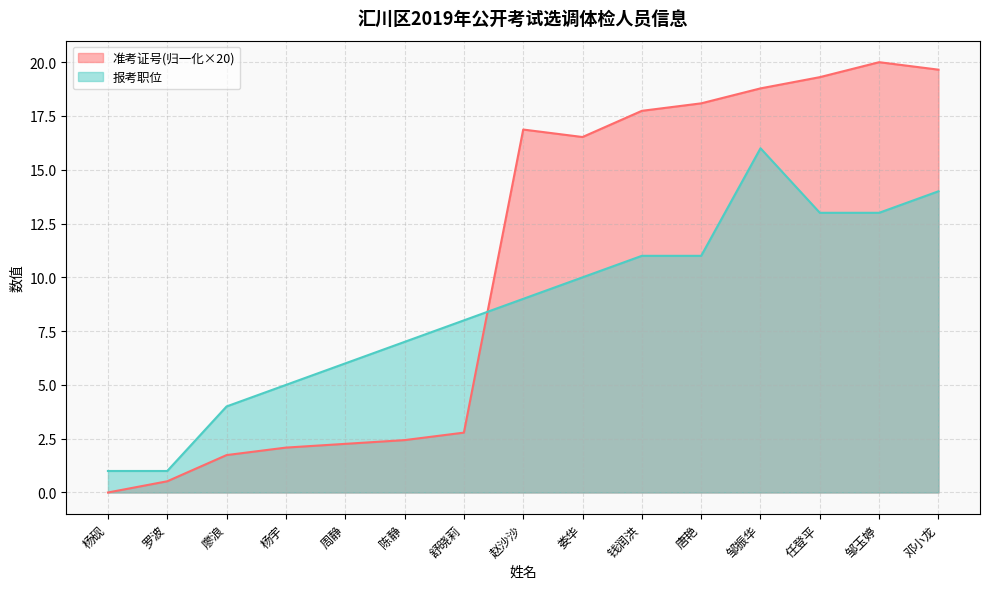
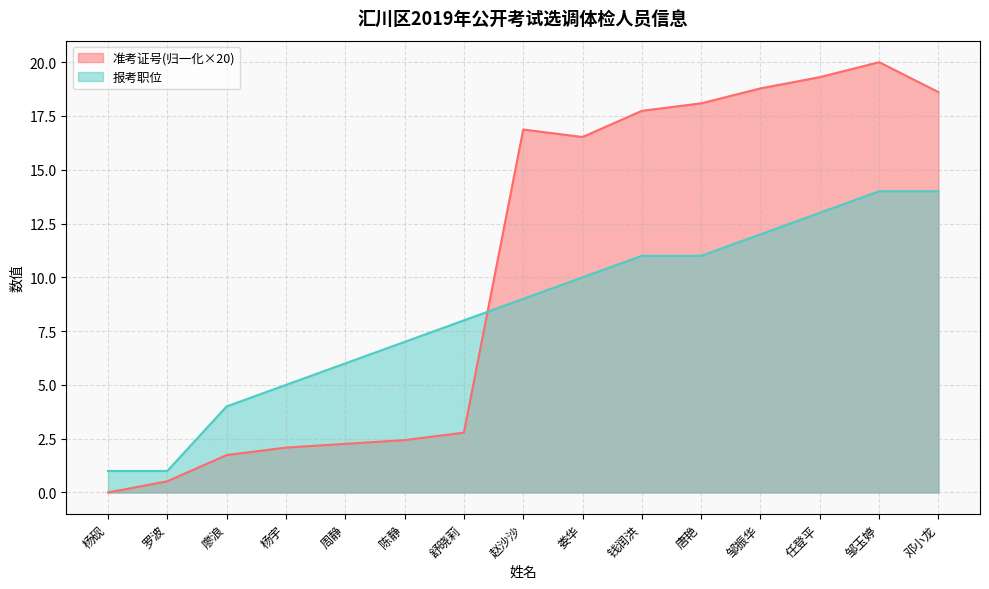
报考职位, 邹振华: 16 -> 12
报考职位, 邹玉婷: 13 -> 14
准考证号(归一化×20), 邓小龙: 19.7 -> 18.6
